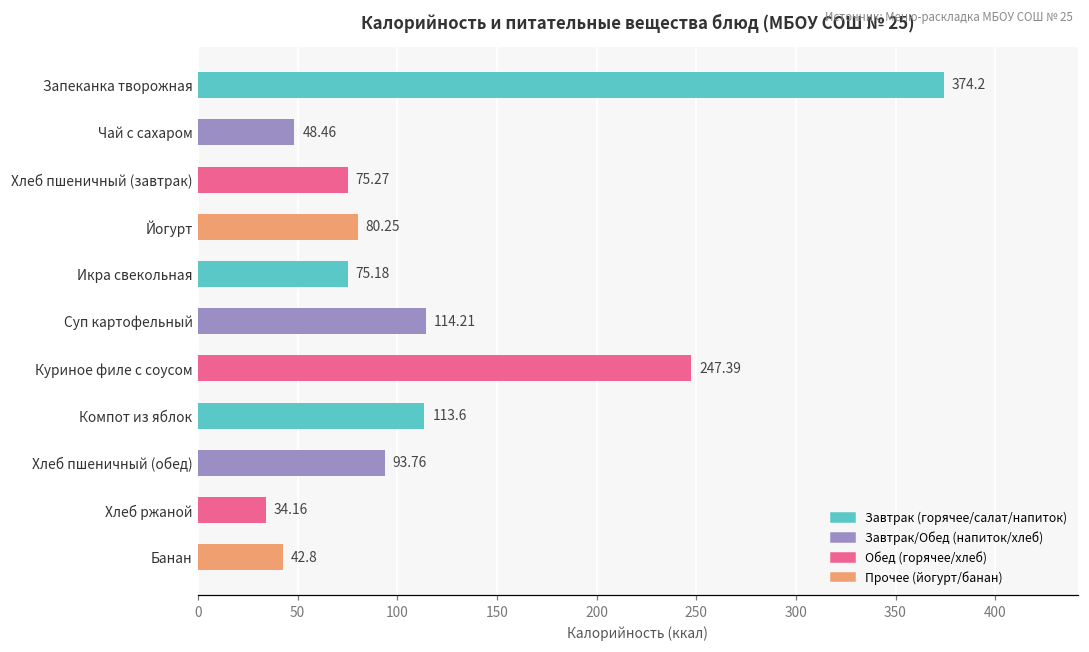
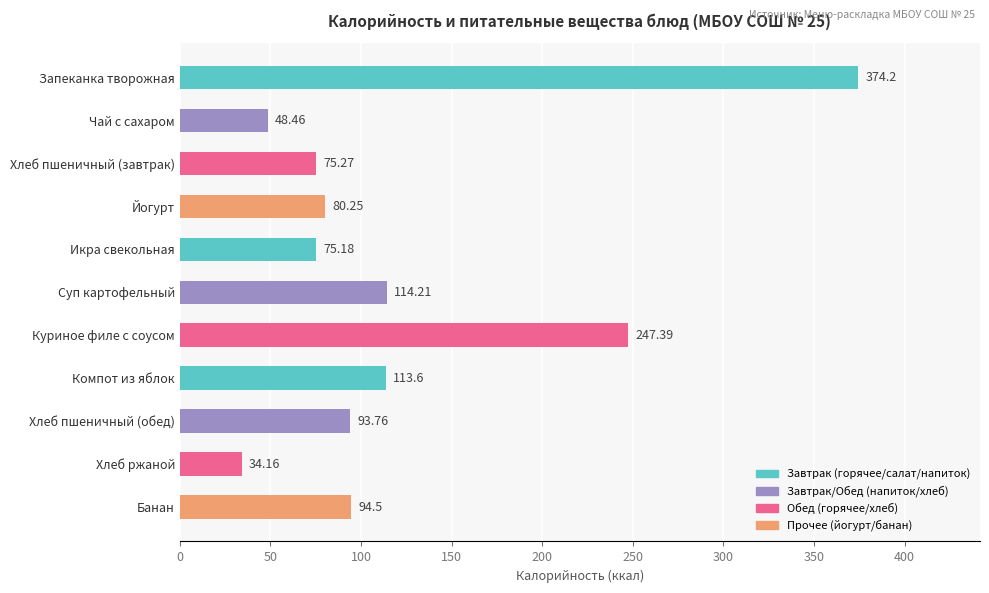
Банан: 42.8 -> 94.5
